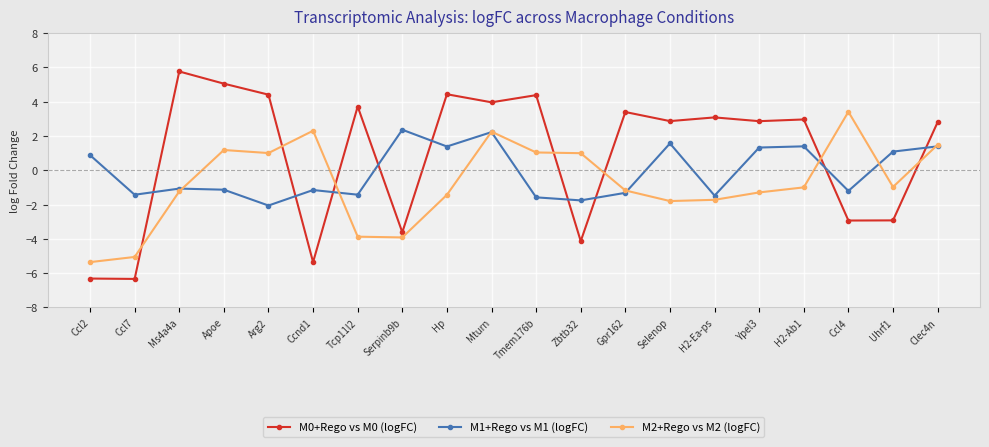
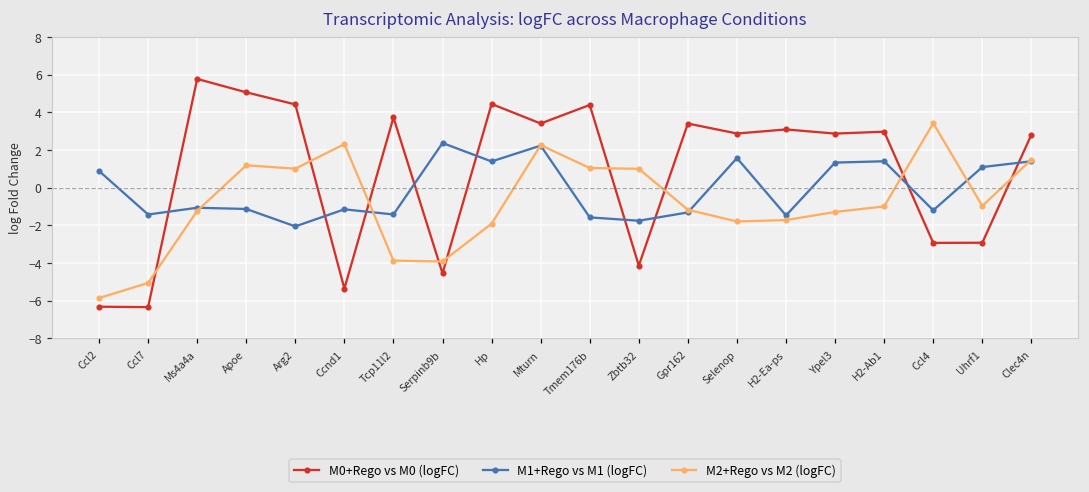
M2+Rego vs M2 (logFC), Ccl2: -5.4 -> -5.9
M0+Rego vs M0 (logFC), Serpinb9b: -3.6 -> -4.5
M2+Rego vs M2 (logFC), Hp: -1.4 -> -1.9
M0+Rego vs M0 (logFC), Mturn: 4.0 -> 3.4
